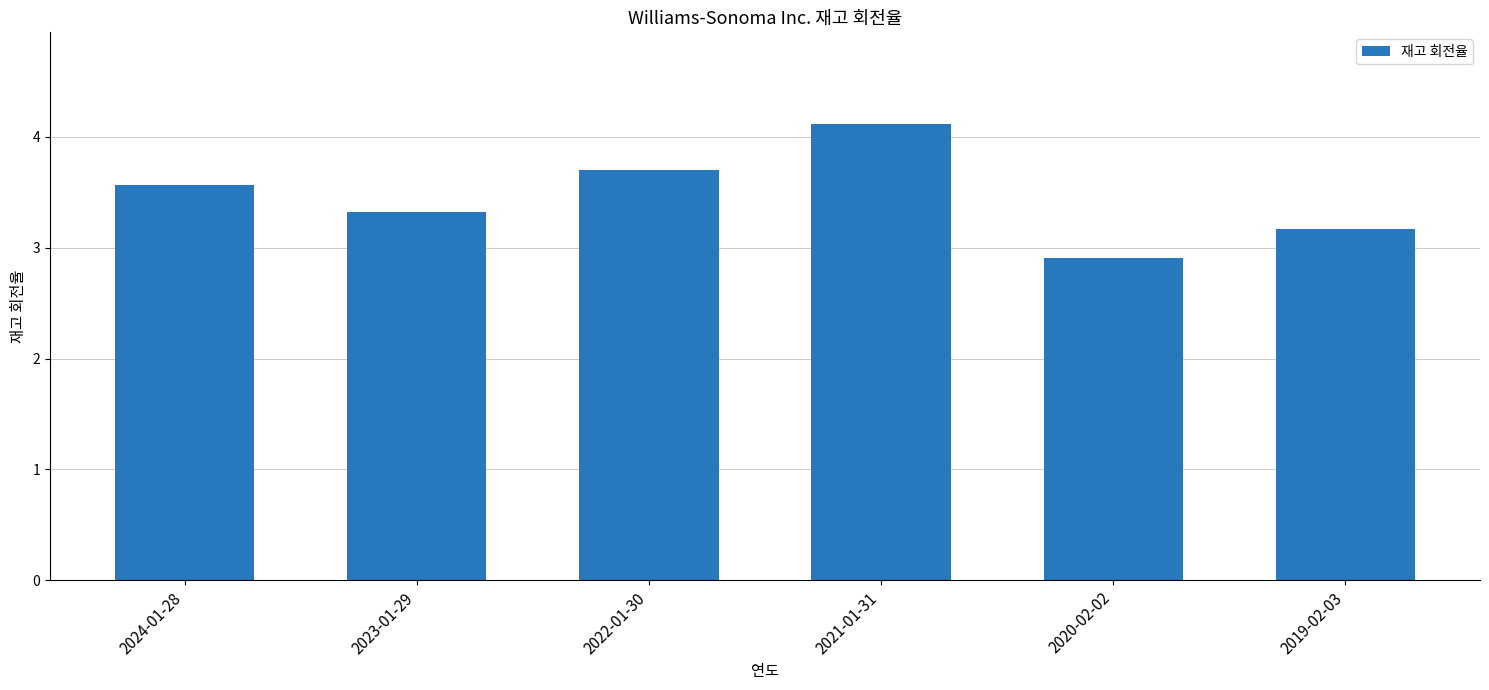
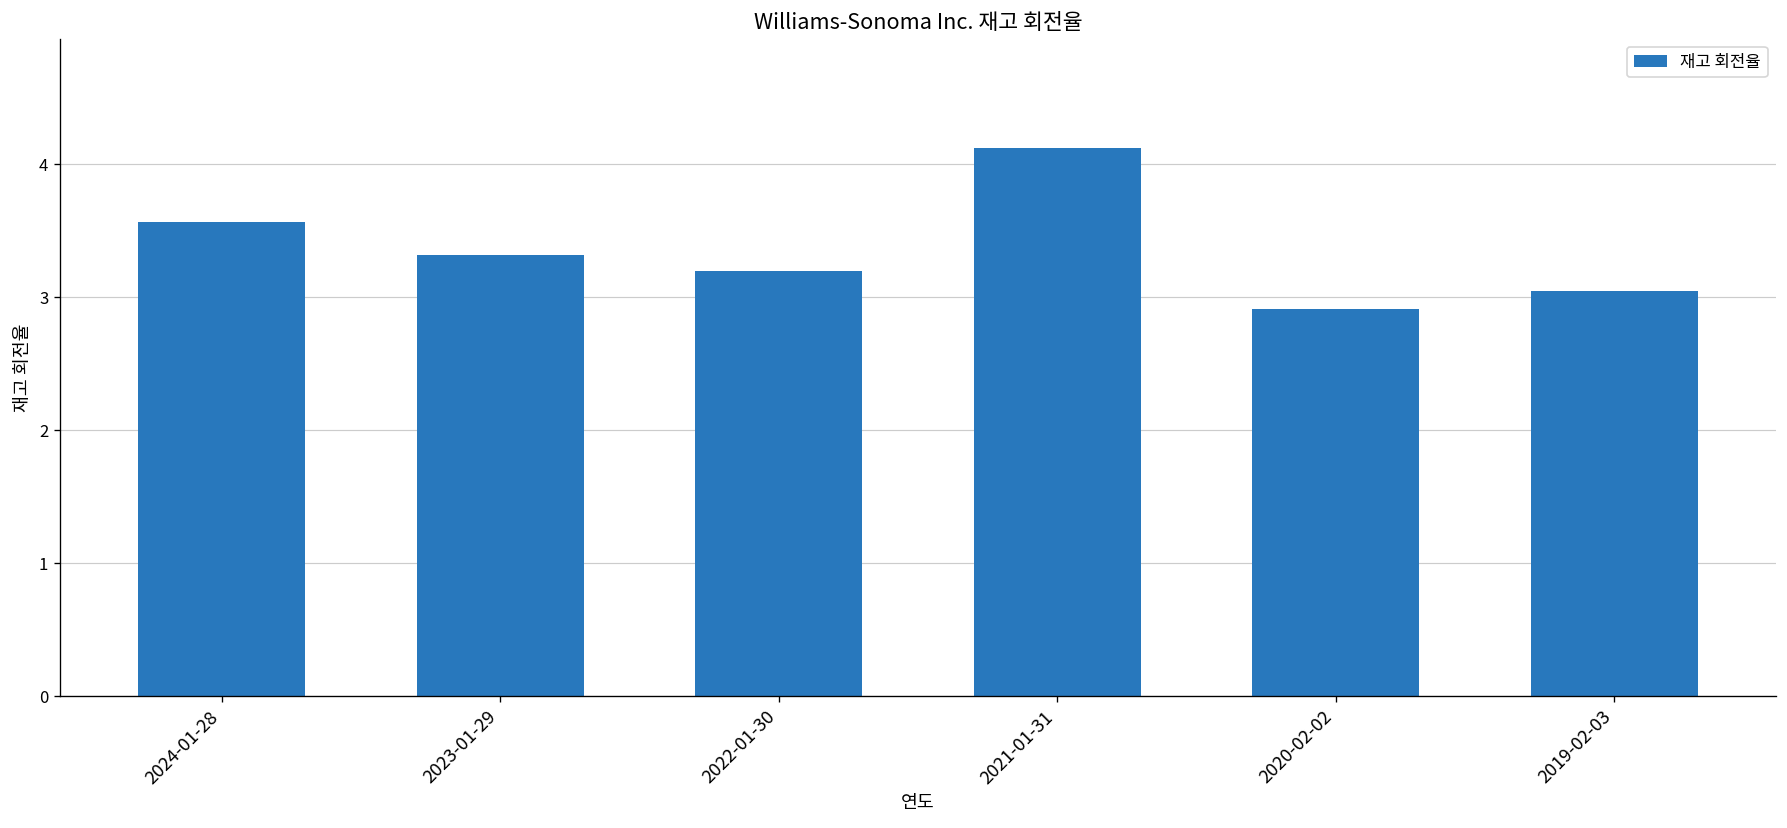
2022-01-30: 3.7 -> 3.2
2019-02-03: 3.17 -> 3.05
